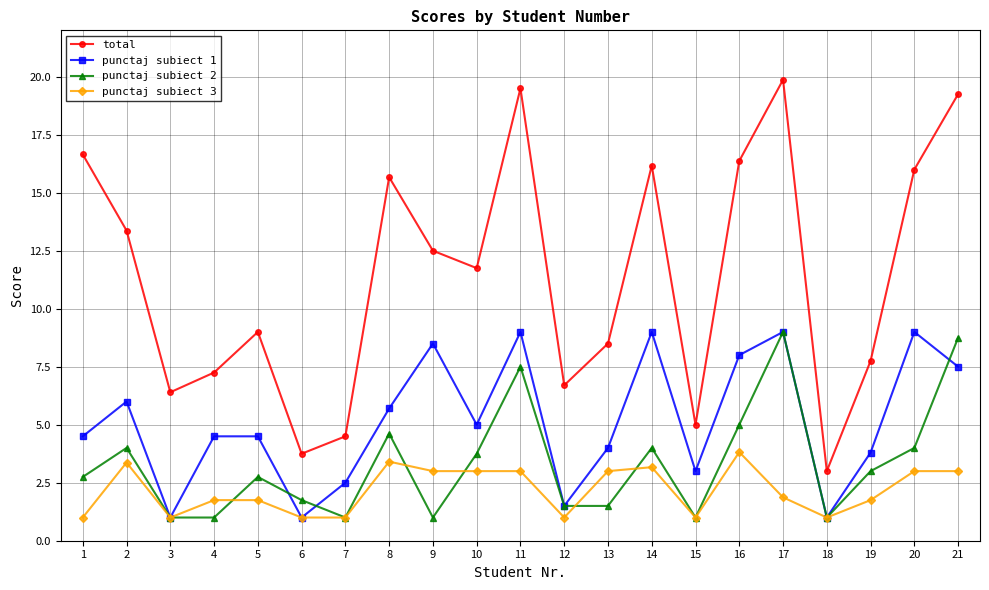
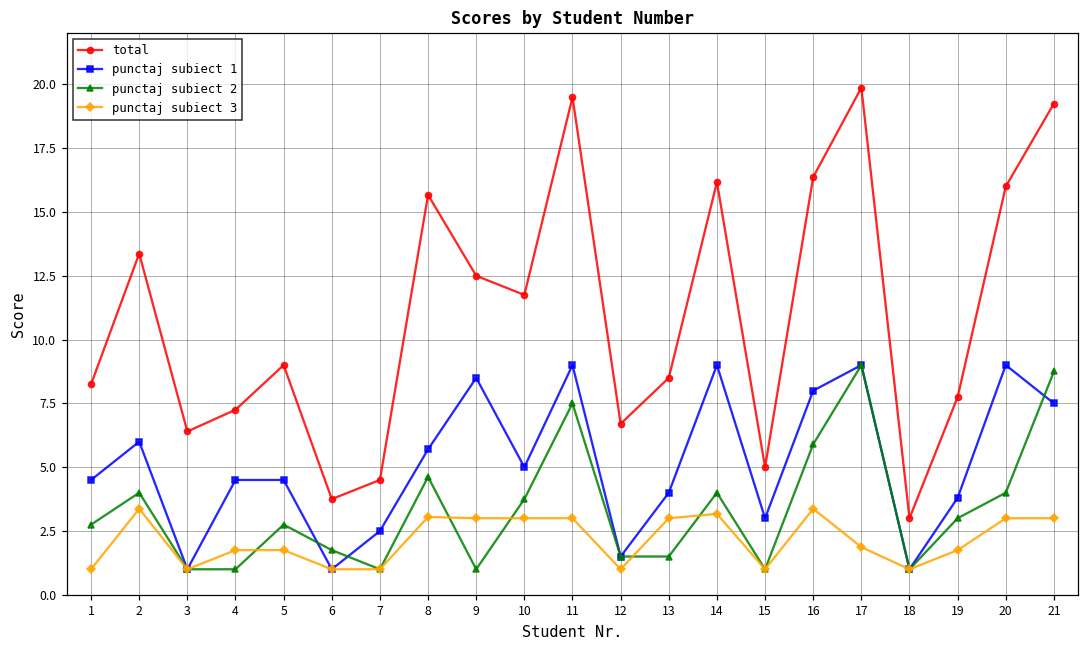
total, 1: 16.7 -> 8.3
punctaj subiect 3, 8: 3.4 -> 3.1
punctaj subiect 2, 16: 5.0 -> 5.9
punctaj subiect 3, 16: 3.8 -> 3.4
